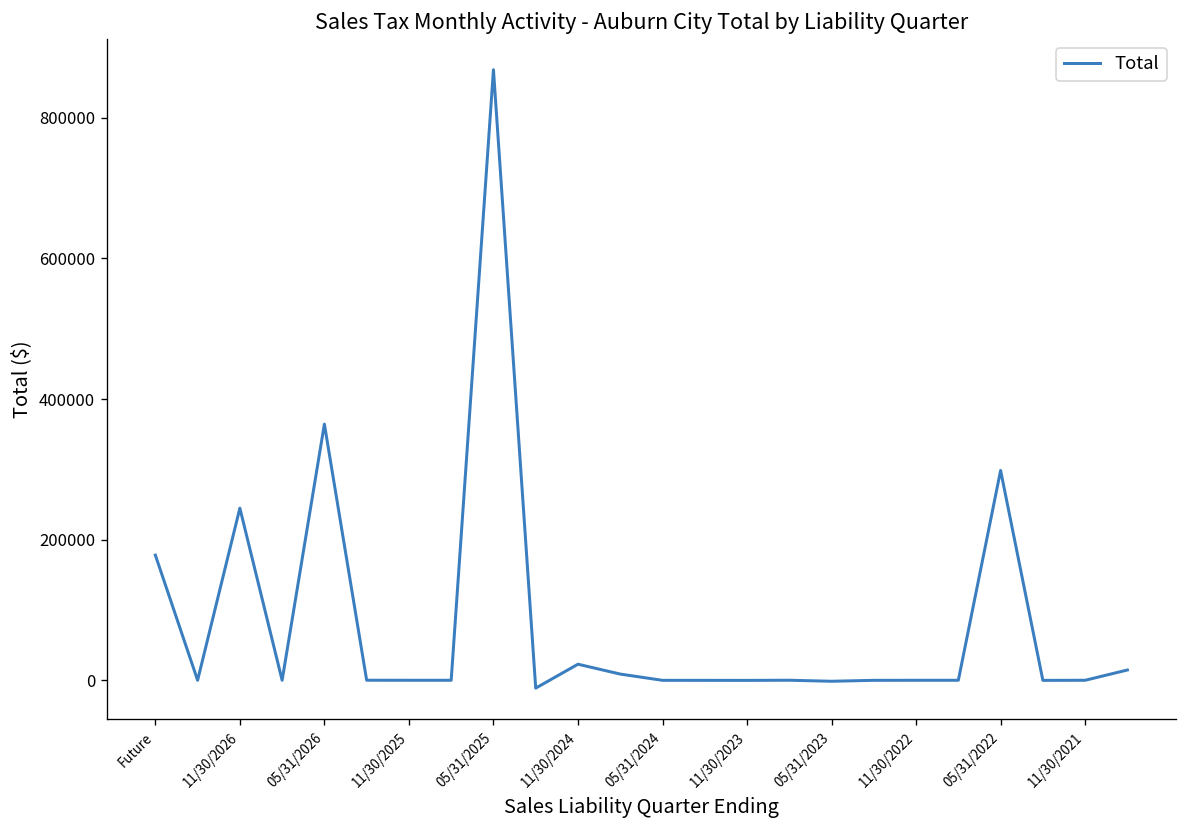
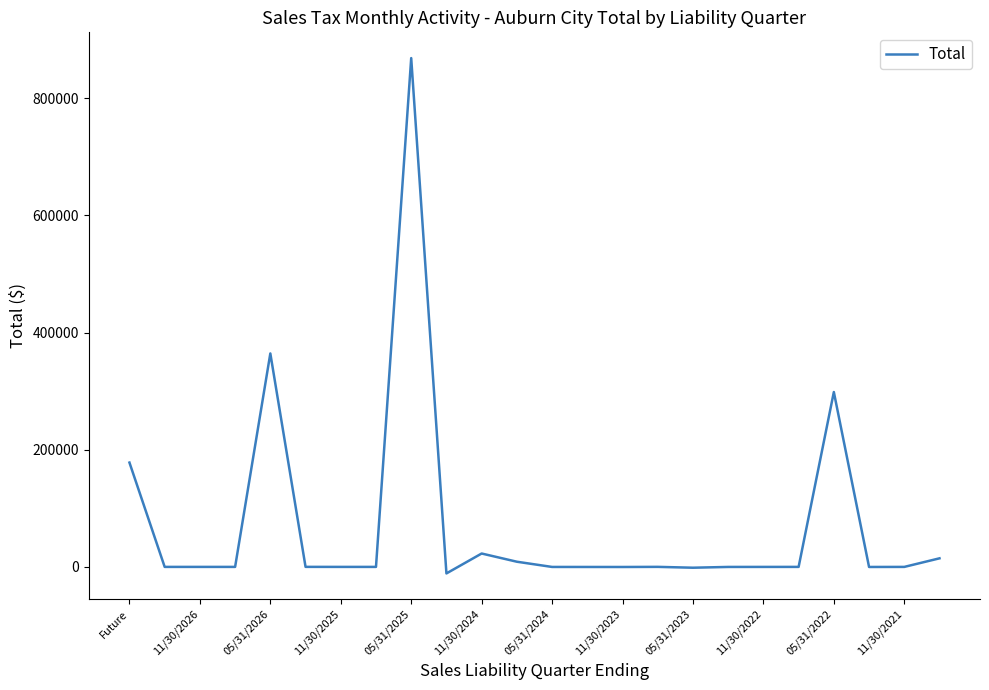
11/30/2026: 240000 -> 0
